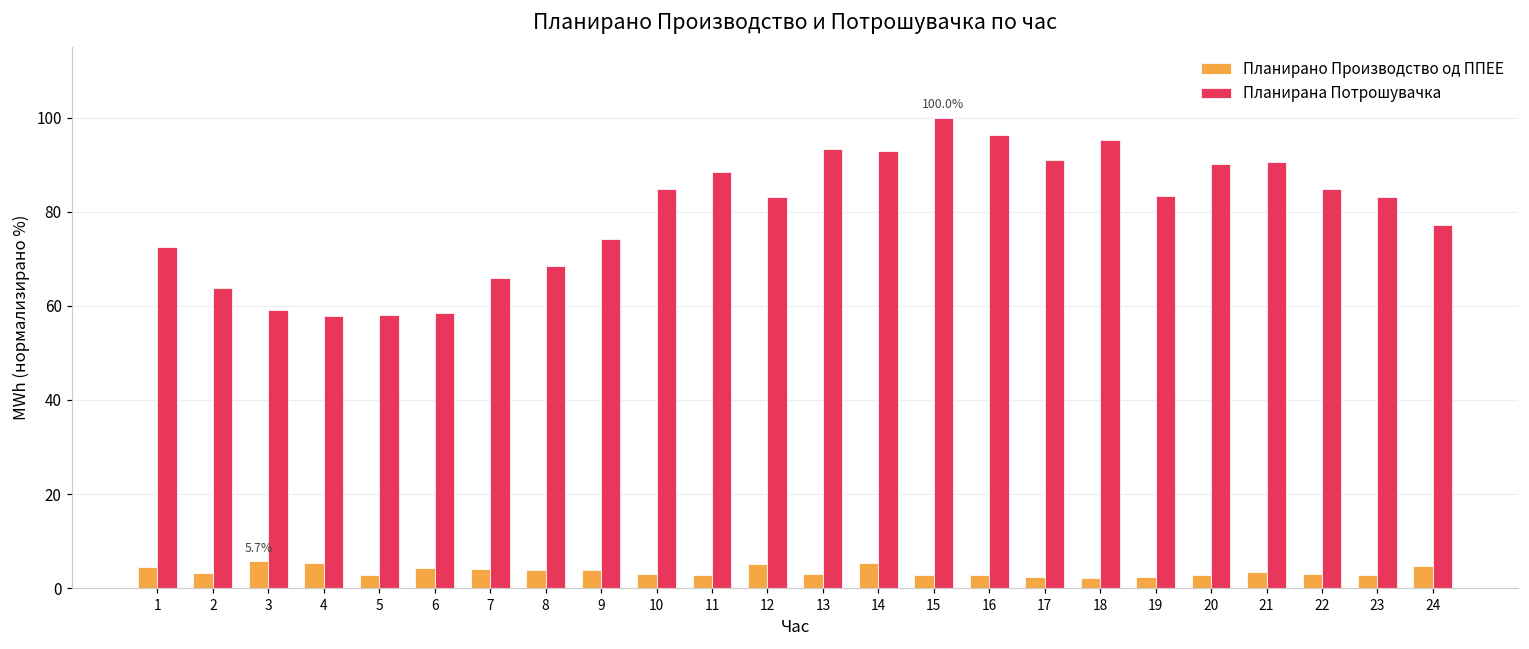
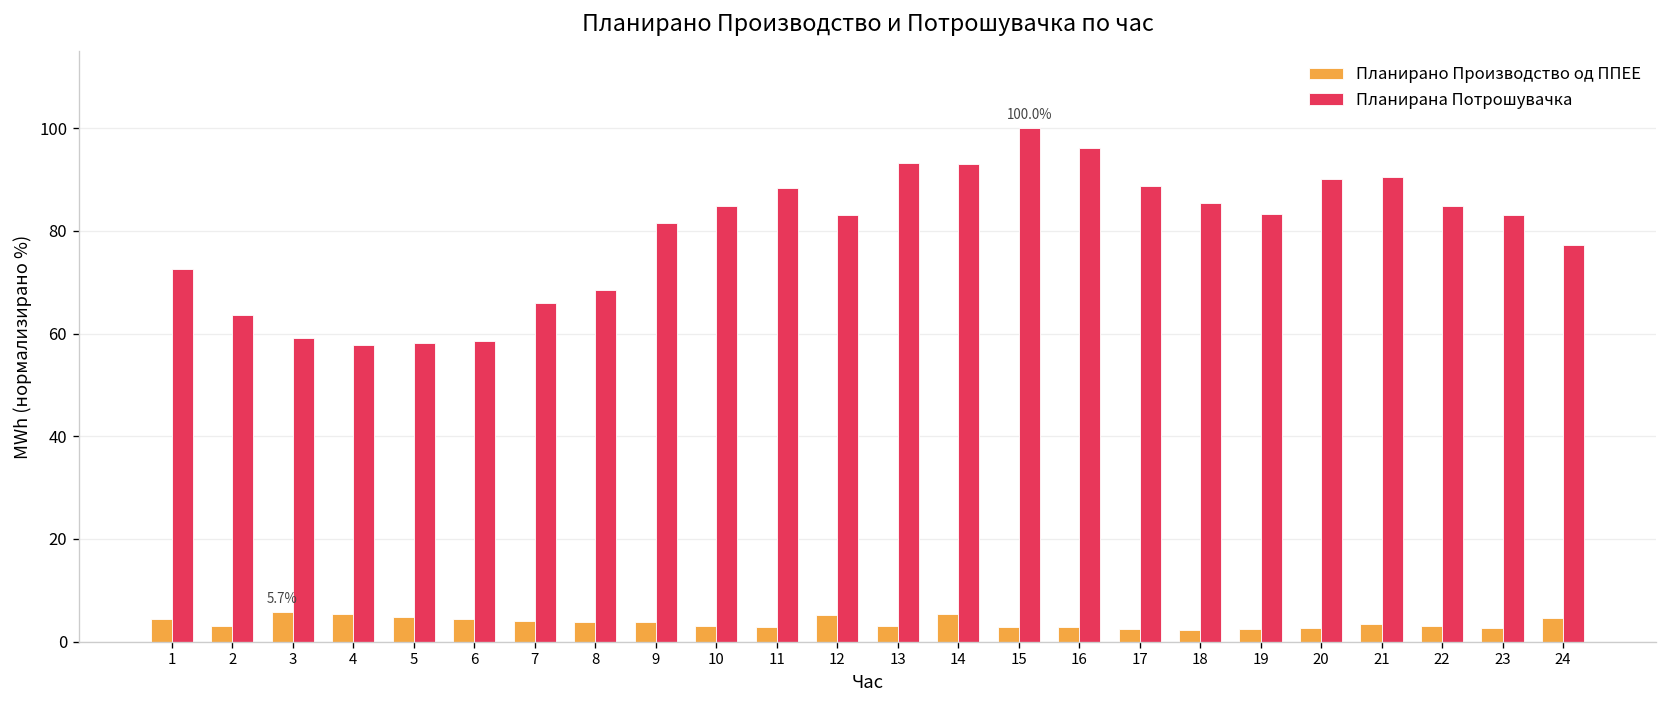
Планирано Производство од ППЕЕ, 5: 3 -> 5
Планирана Потрошувачка, 9: 74 -> 81
Планирана Потрошувачка, 17: 91 -> 89
Планирана Потрошувачка, 18: 95 -> 85
